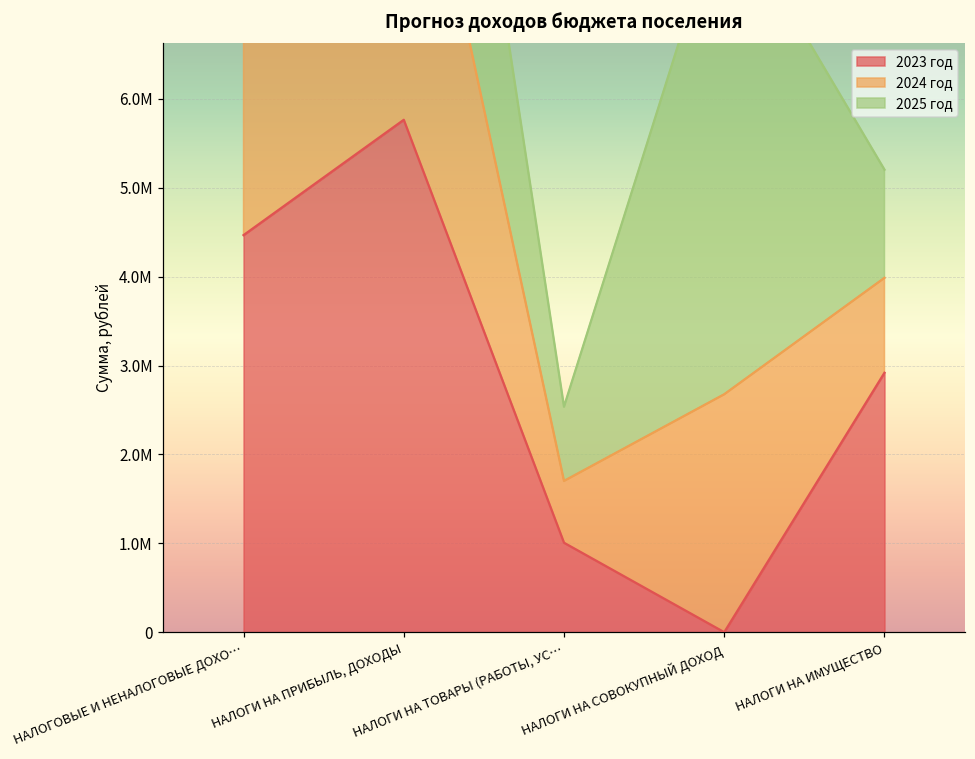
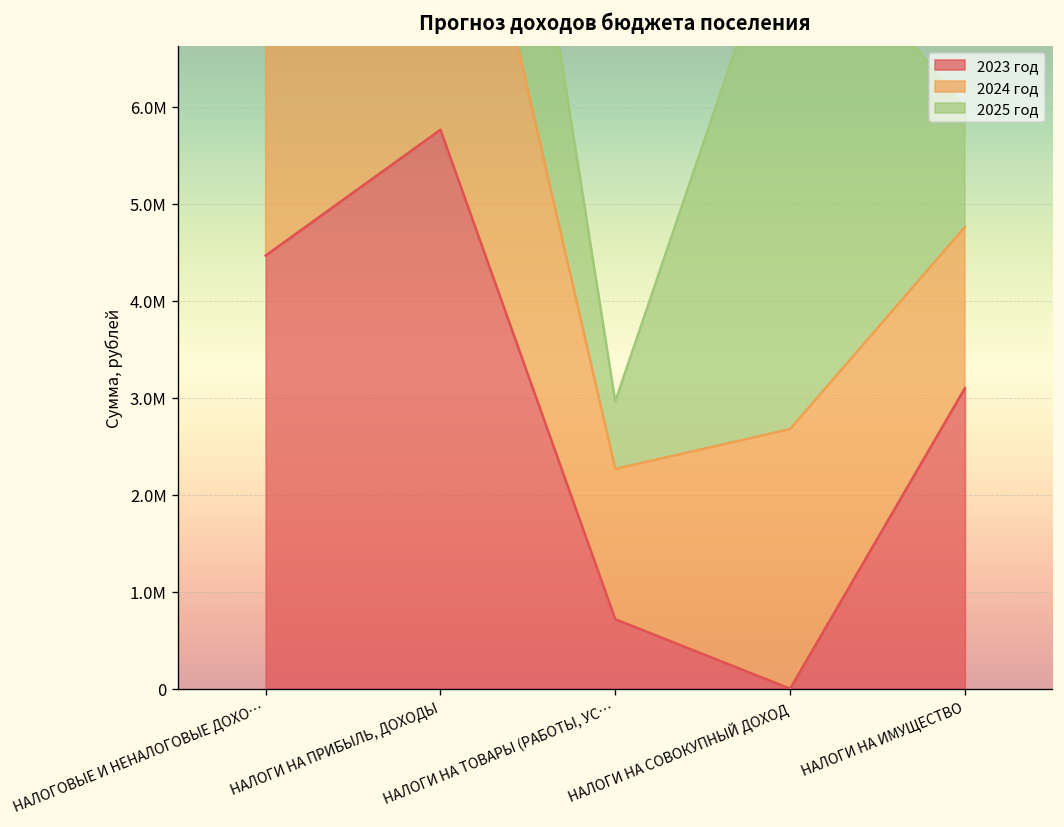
2023 год, НАЛОГИ НА ТОВАРЫ (РАБОТЫ, УС…: 1000000 -> 700000
2024 год, НАЛОГИ НА ТОВАРЫ (РАБОТЫ, УС…: 700000 -> 1600000
2025 год, НАЛОГИ НА ТОВАРЫ (РАБОТЫ, УС…: 800000 -> 700000
2023 год, НАЛОГИ НА ИМУЩЕСТВО: 2900000 -> 3100000
2024 год, НАЛОГИ НА ИМУЩЕСТВО: 1100000 -> 1700000
